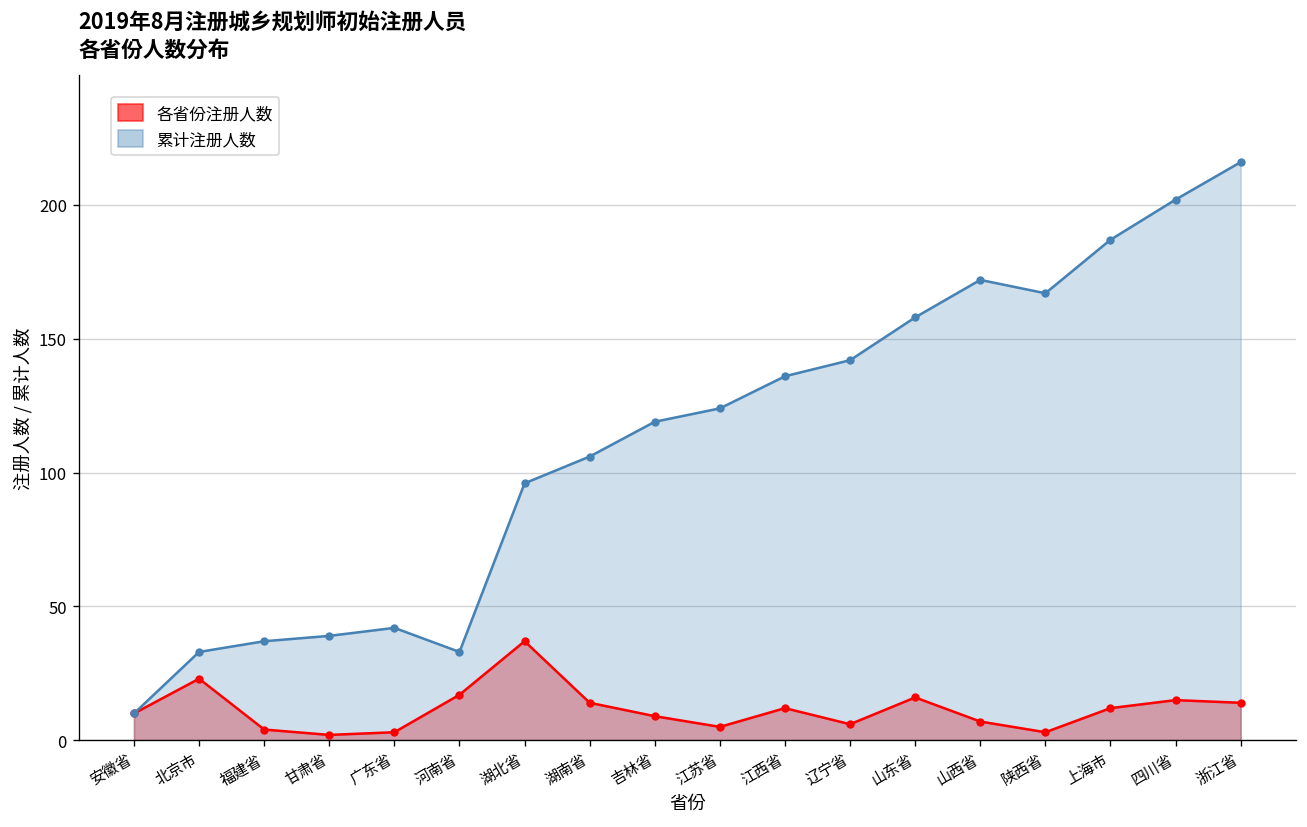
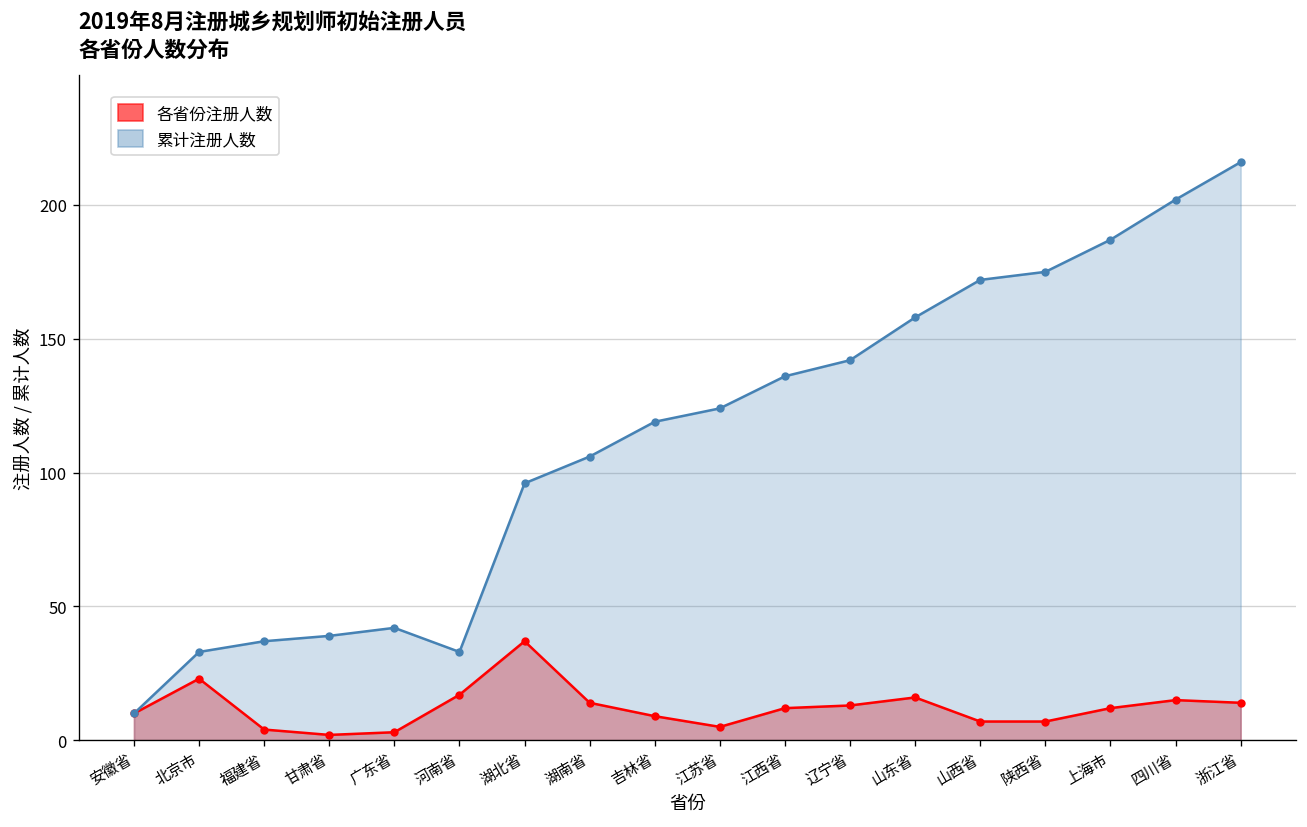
各省份注册人数, 辽宁省: 6 -> 13
各省份注册人数, 陕西省: 3 -> 7
累计注册人数, 陕西省: 167 -> 175
